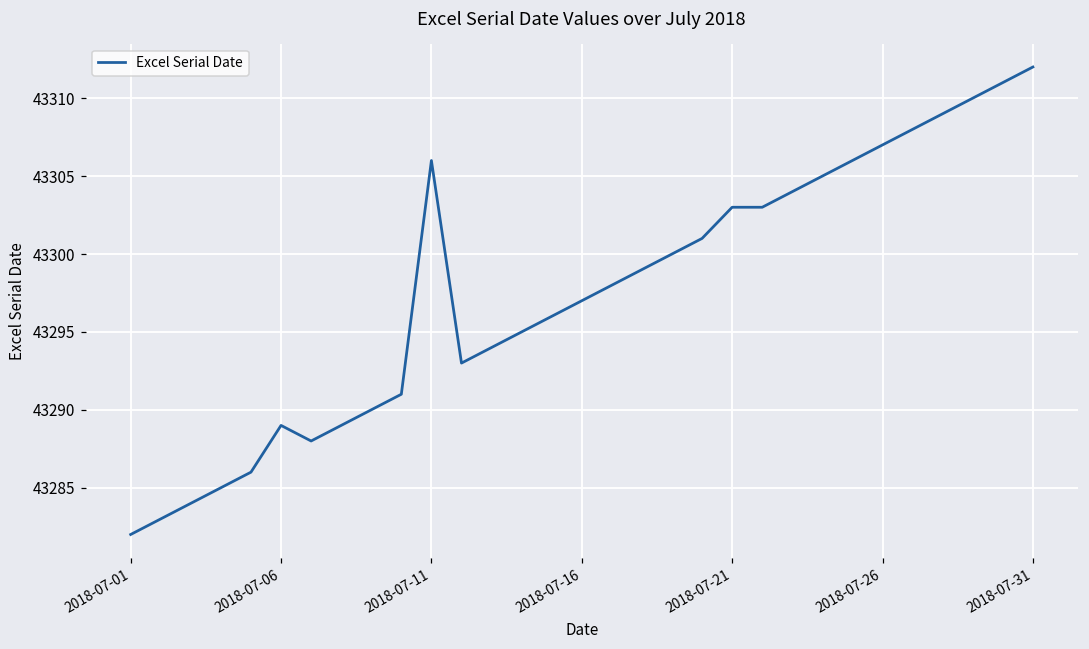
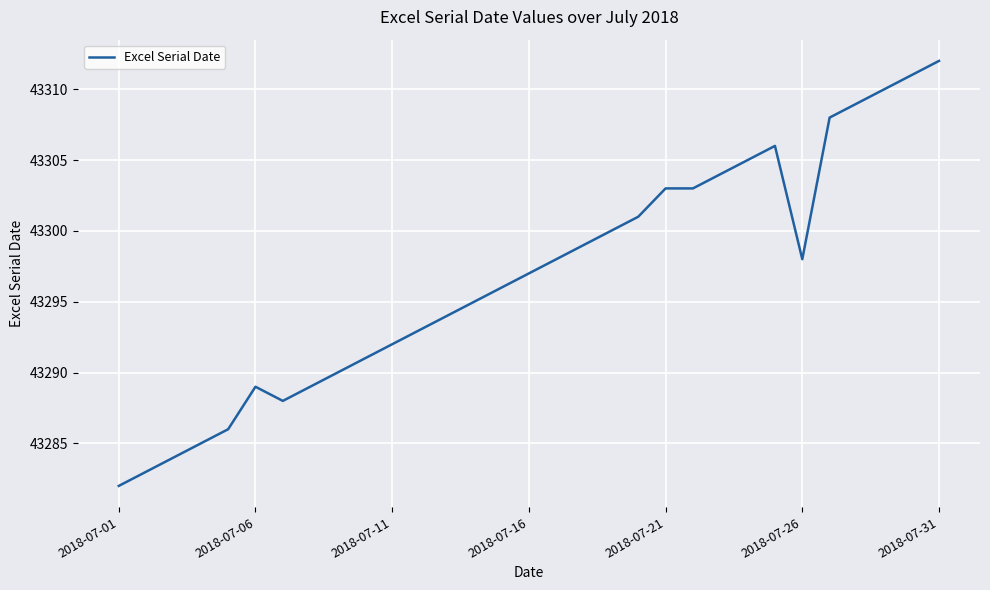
2018-07-11: 43306 -> 43292
2018-07-26: 43307 -> 43298
